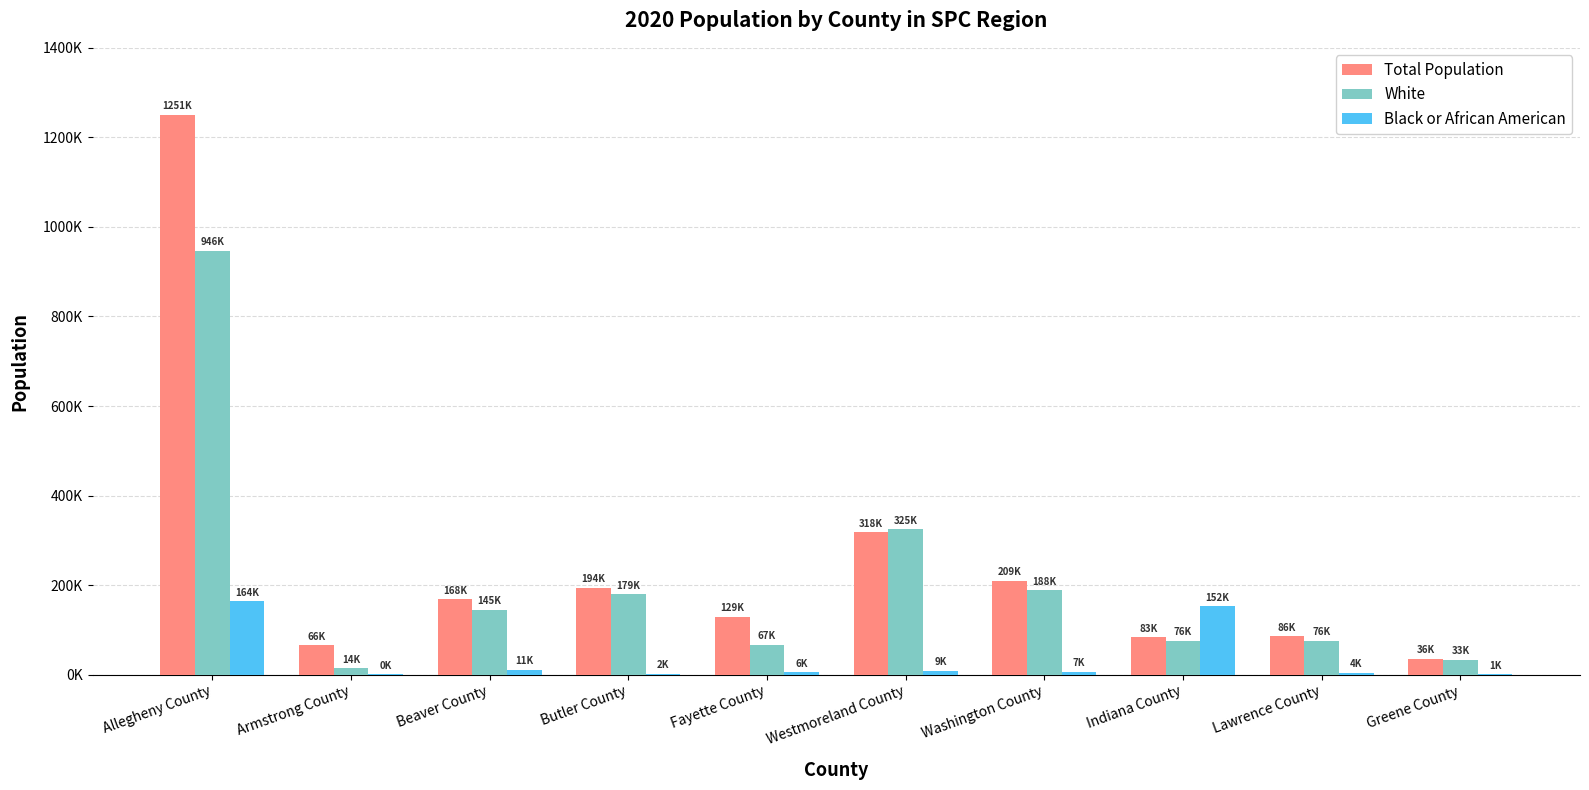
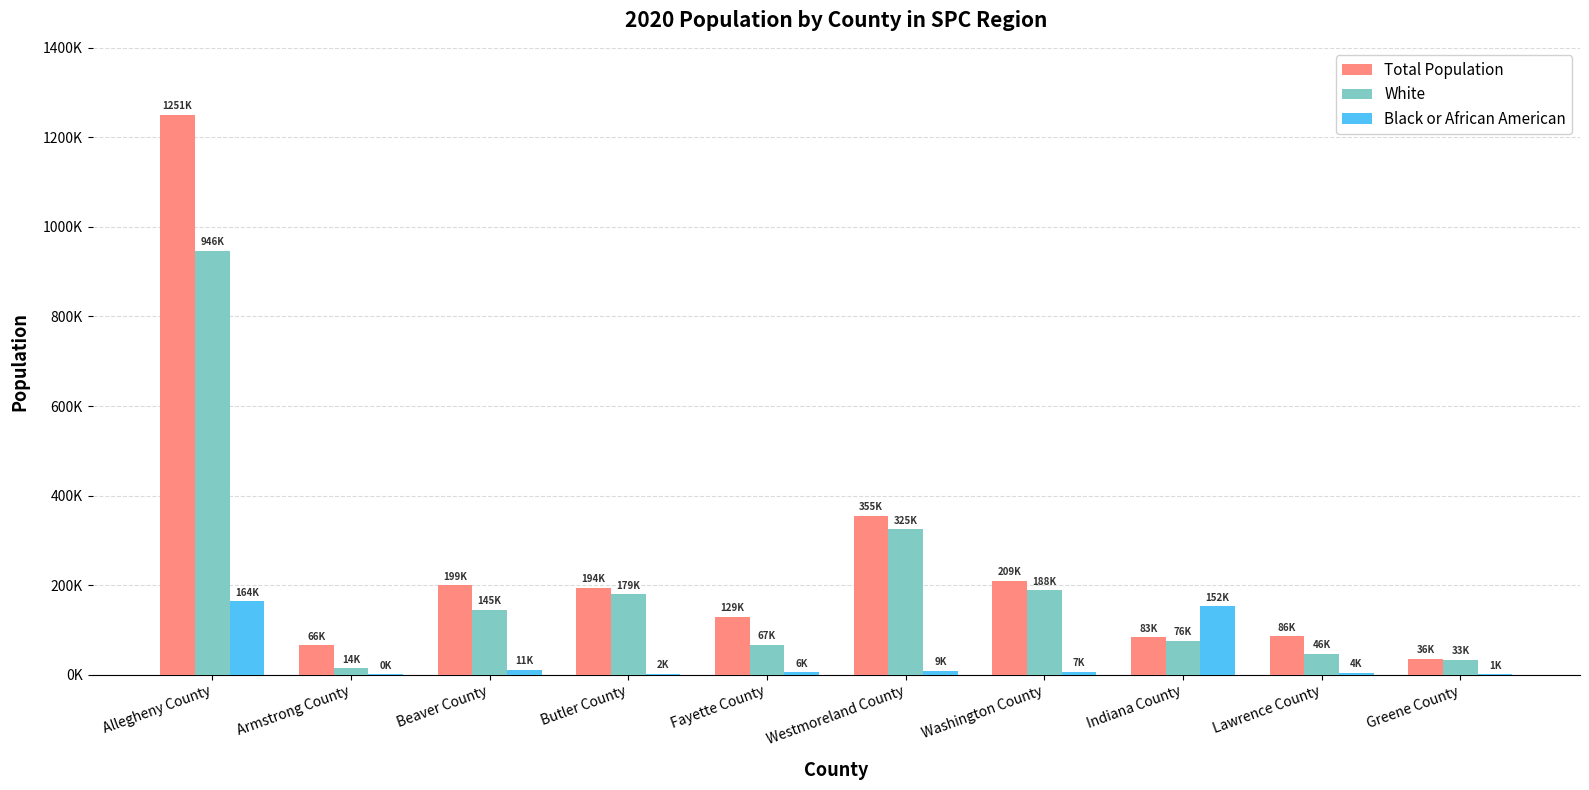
Total Population, Beaver County: 168K -> 199K
Total Population, Westmoreland County: 318K -> 355K
White, Lawrence County: 76K -> 46K
